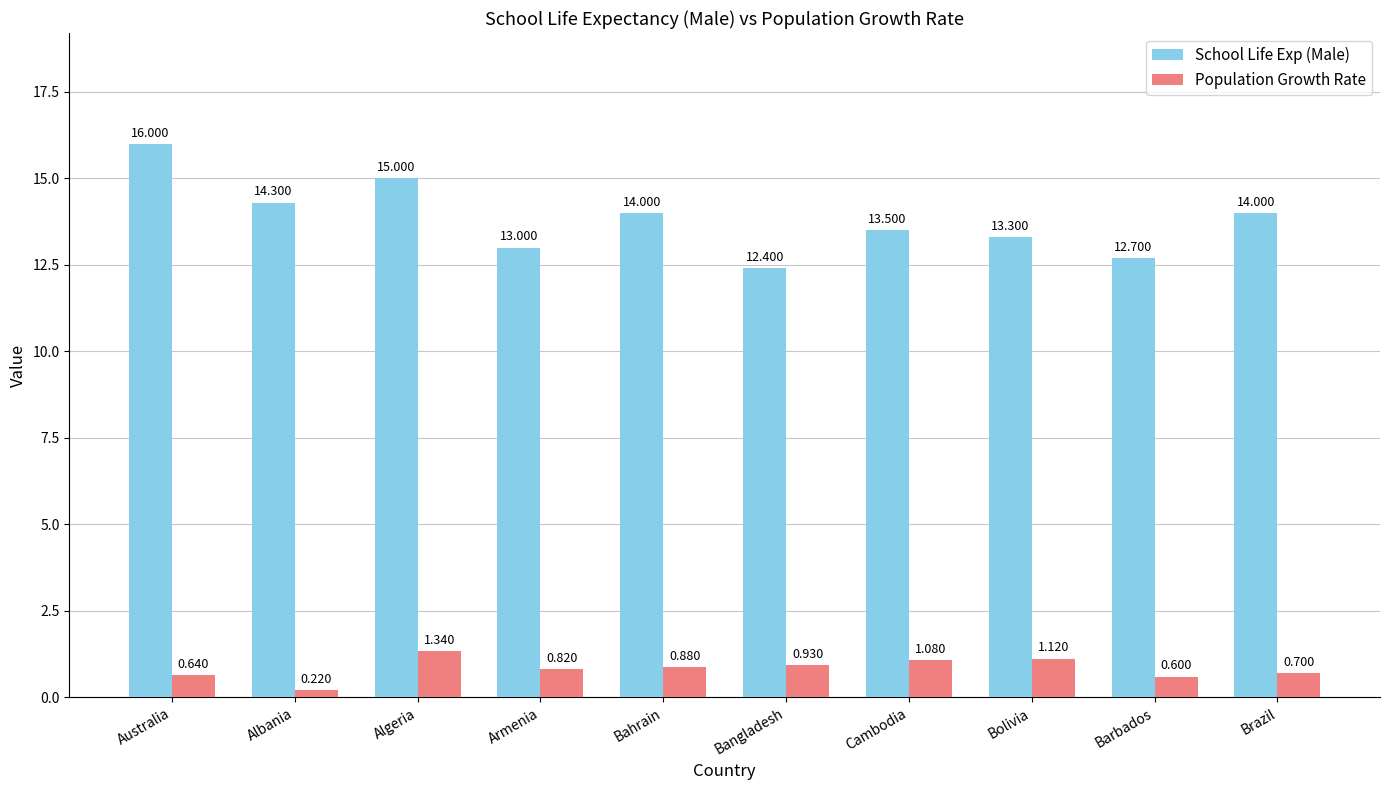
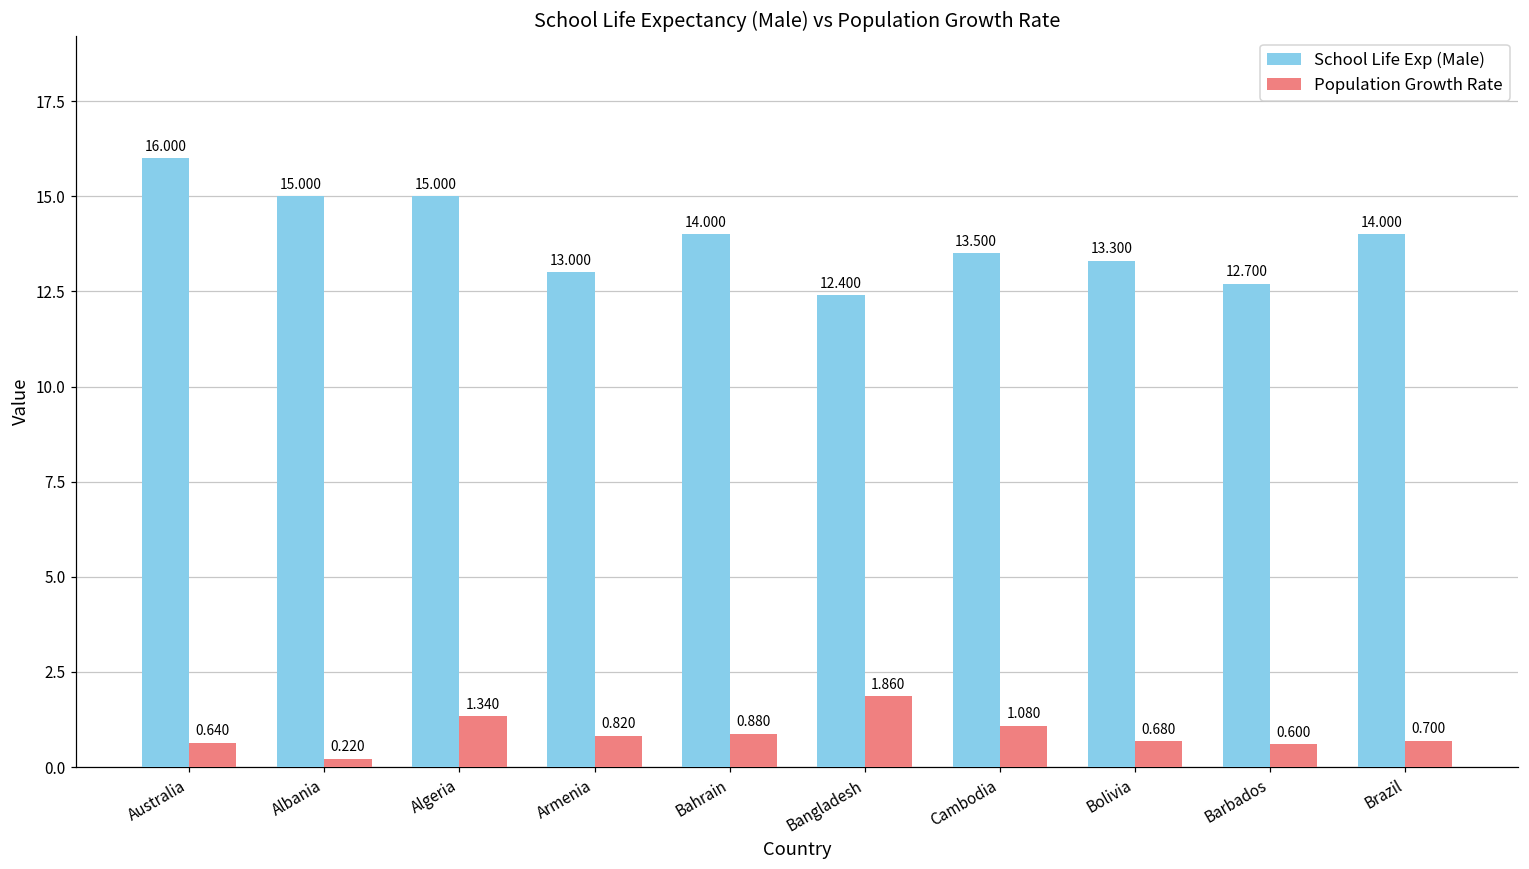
School Life Exp (Male), Albania: 14.300 -> 15.000
Population Growth Rate, Bangladesh: 0.930 -> 1.860
Population Growth Rate, Bolivia: 1.120 -> 0.680
